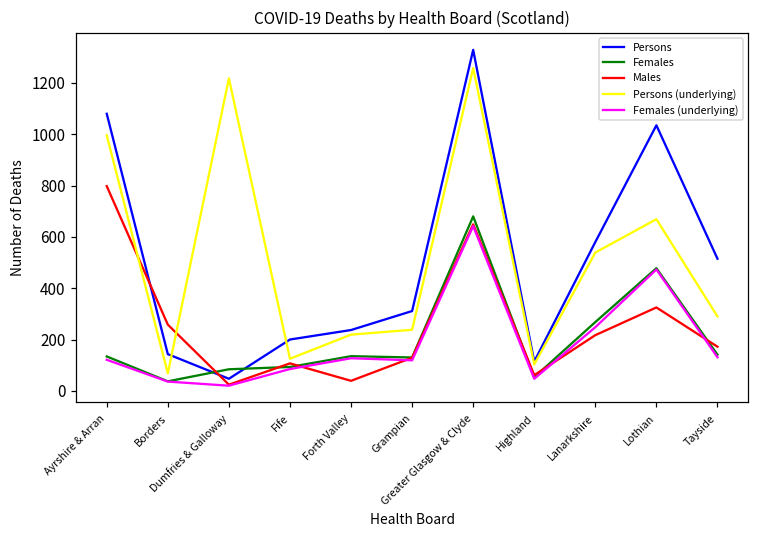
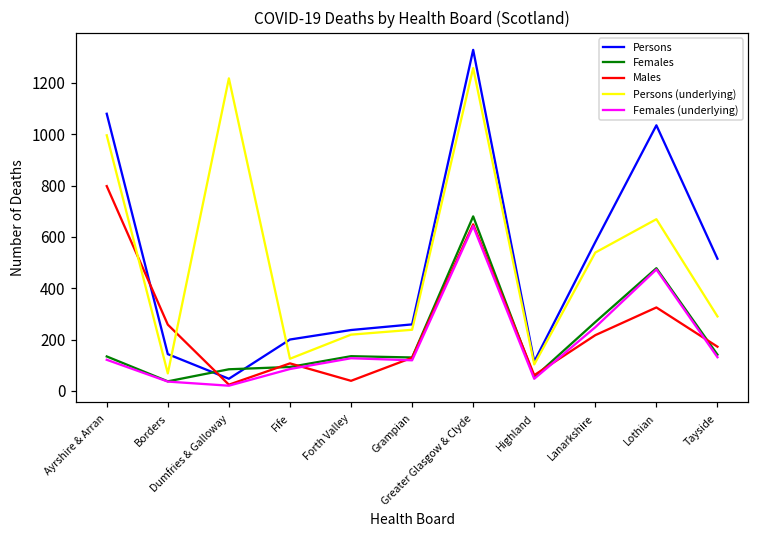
Persons, Grampian: 310 -> 260
